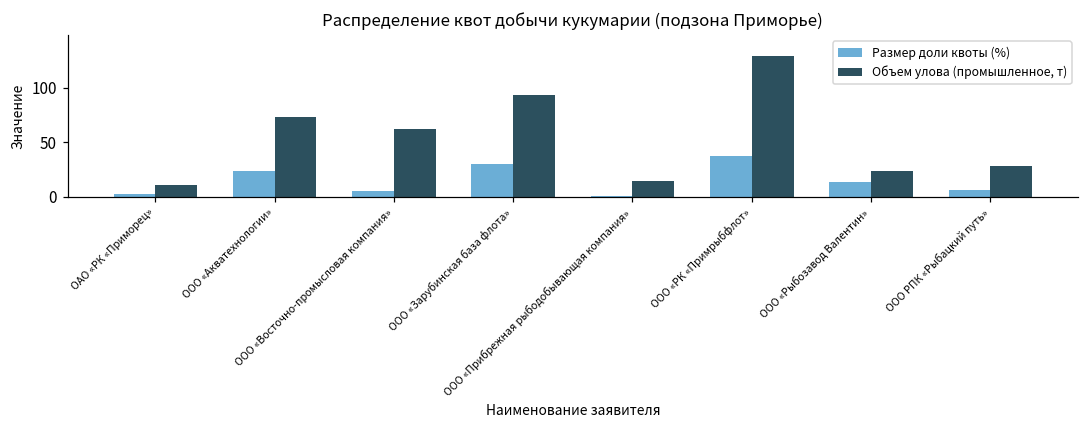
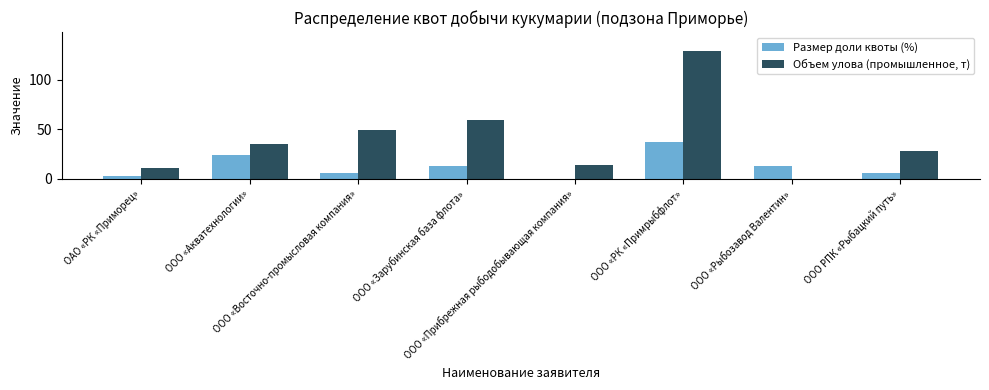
Объем улова (промышленное, т), ООО «Акватехнологии»: 70 -> 30
Объем улова (промышленное, т), ООО «Восточно-промысловая компания»: 60 -> 50
Размер доли квоты (%), ООО «Зарубинская база флота»: 30 -> 10
Объем улова (промышленное, т), ООО «Зарубинская база флота»: 90 -> 60
Объем улова (промышленное, т), ООО «Рыбозавод Валентин»: 20 -> 0
